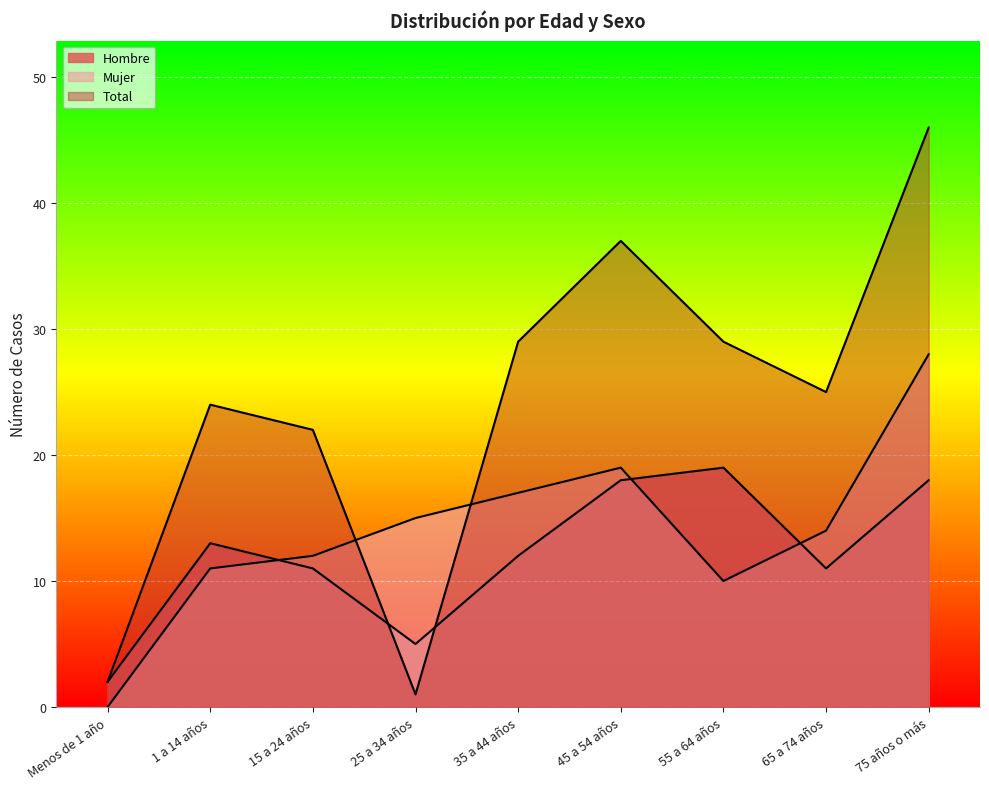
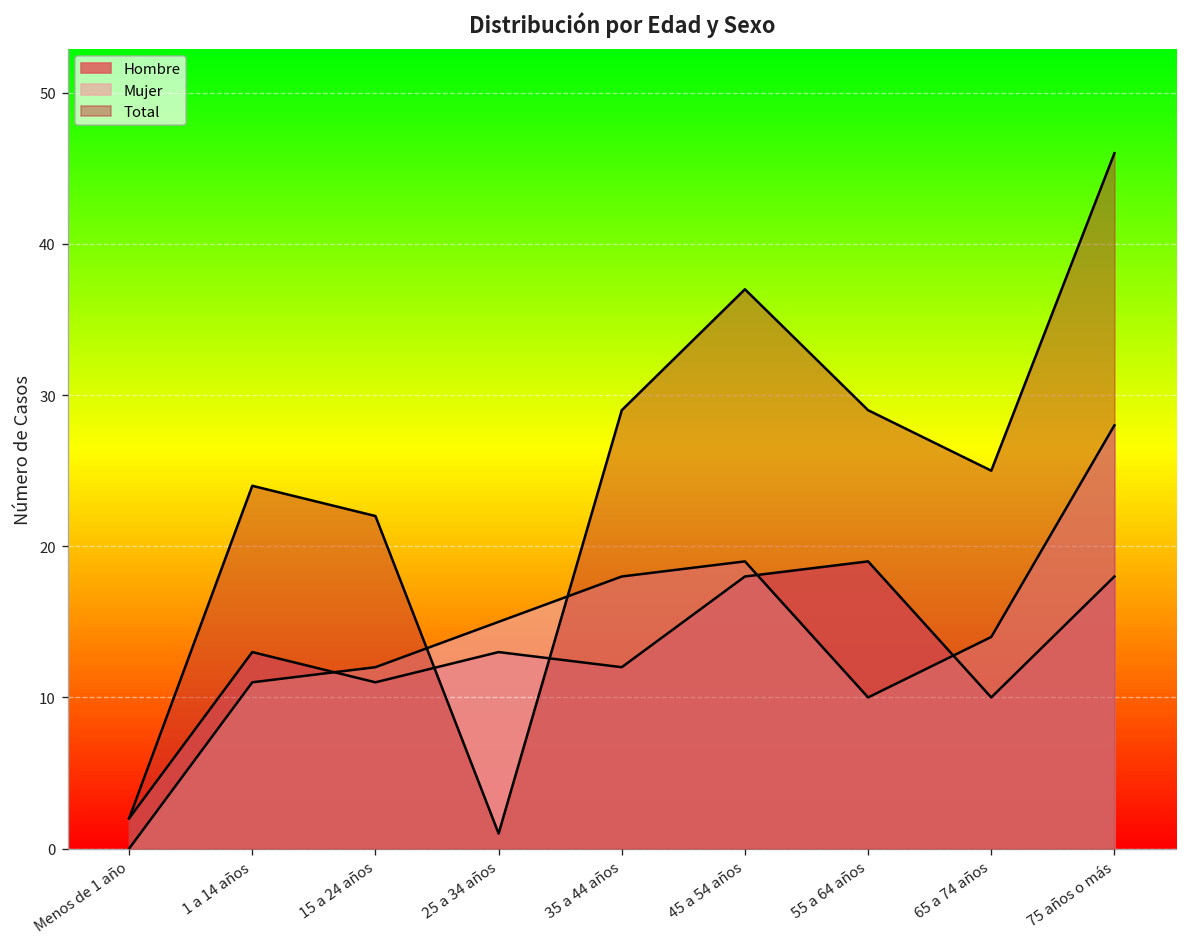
Hombre, 25 a 34 años: 5 -> 13
Mujer, 35 a 44 años: 17 -> 18
Hombre, 65 a 74 años: 11 -> 10
